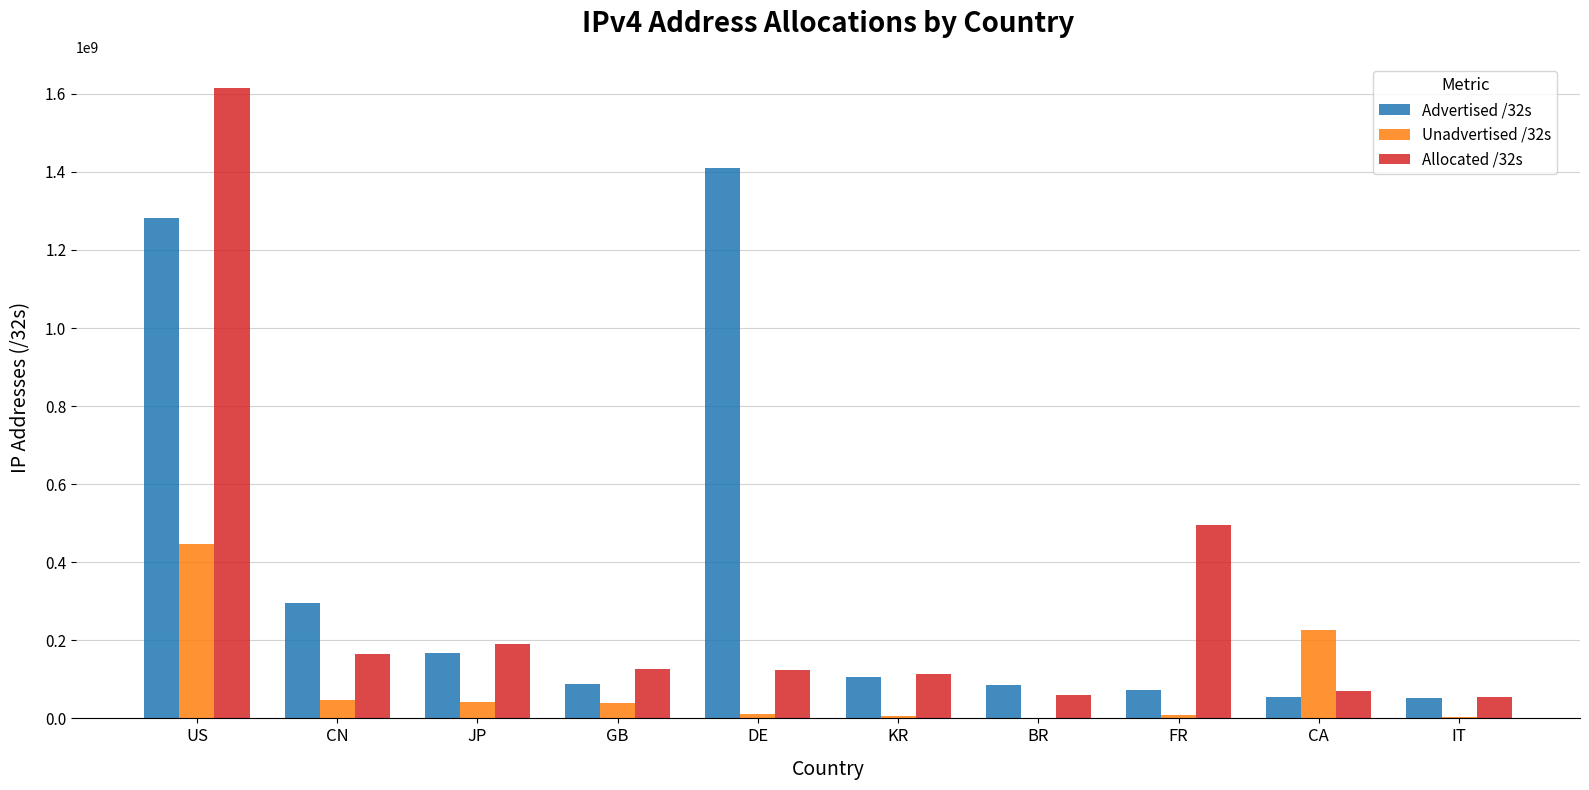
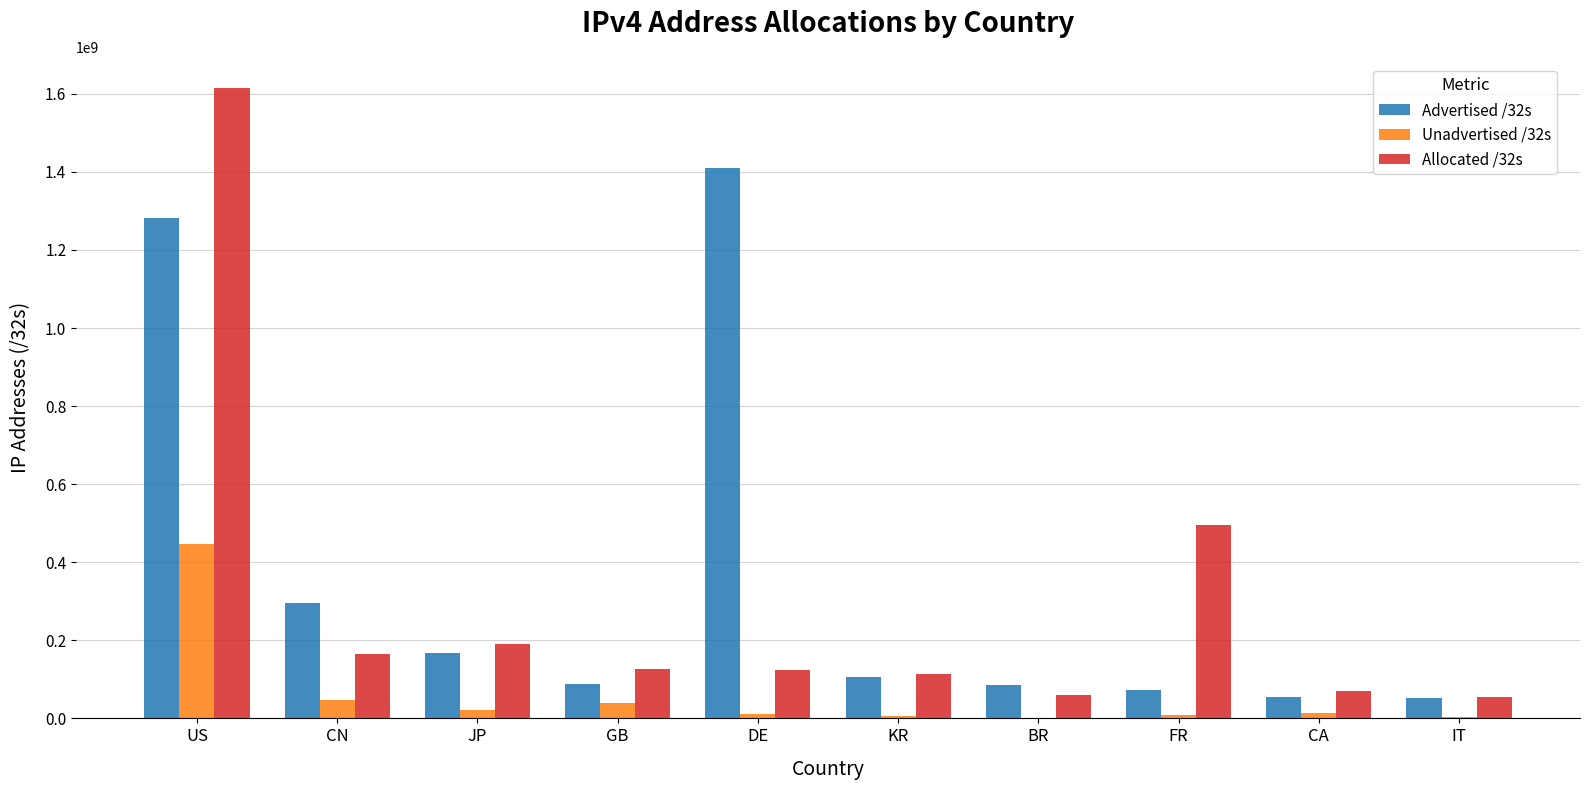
Unadvertised /32s, JP: 40000000 -> 20000000
Unadvertised /32s, CA: 230000000 -> 10000000
